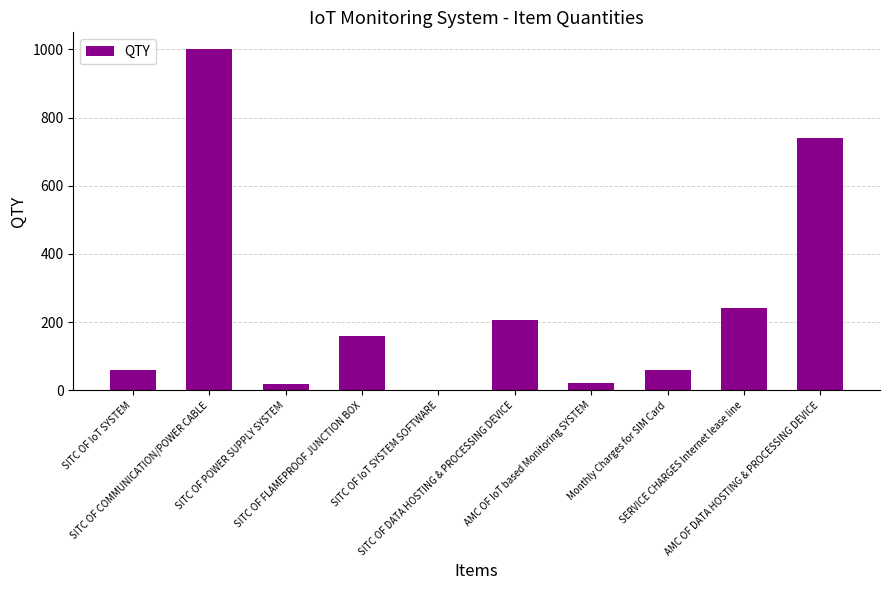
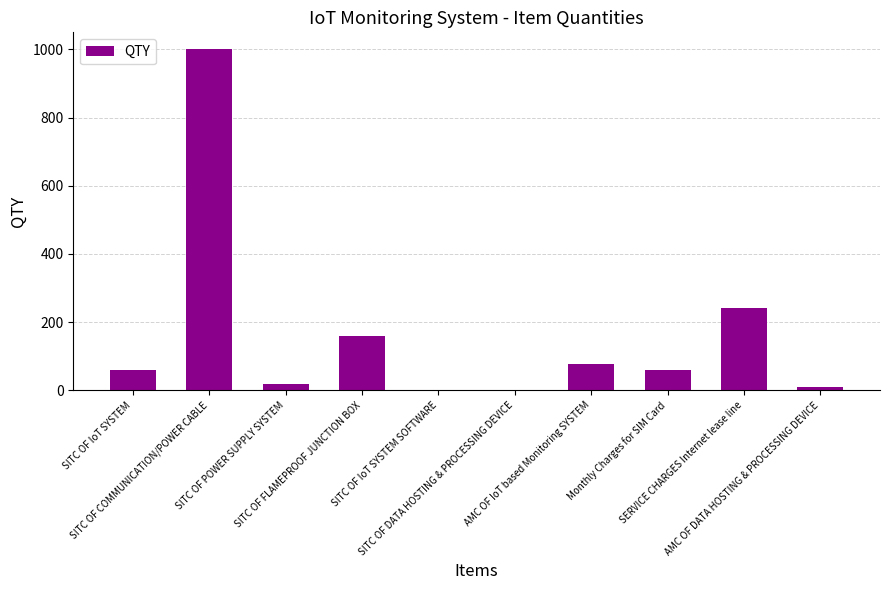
SITC OF DATA HOSTING & PROCESSING DEVICE: 210 -> 0
AMC OF IoT based Monitoring SYSTEM: 20 -> 80
AMC OF DATA HOSTING & PROCESSING DEVICE: 740 -> 10
